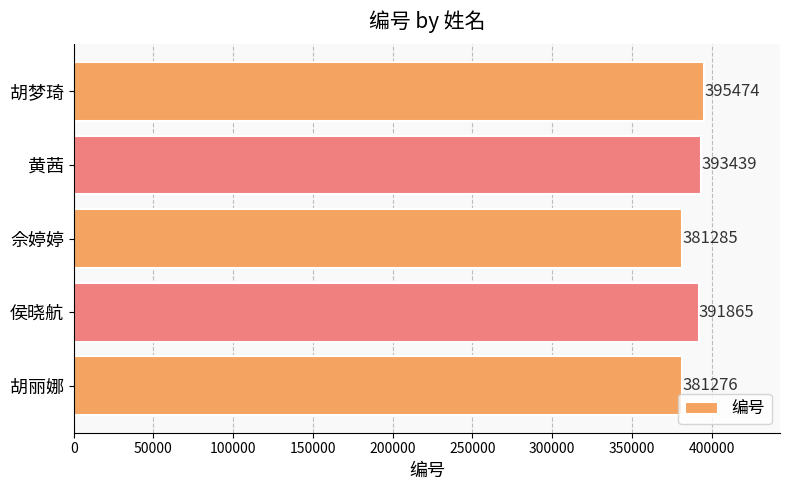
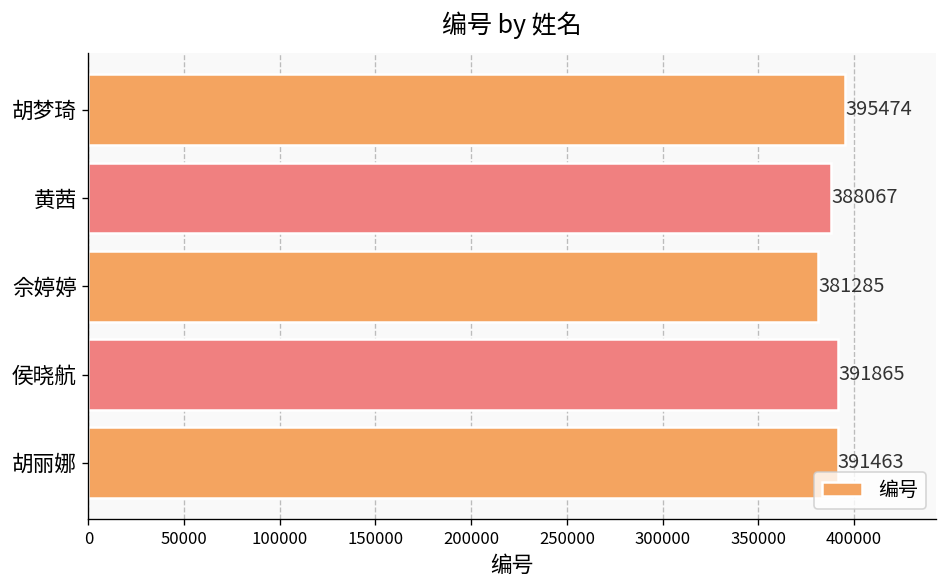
黄茜: 393439 -> 388067
胡丽娜: 381276 -> 391463
